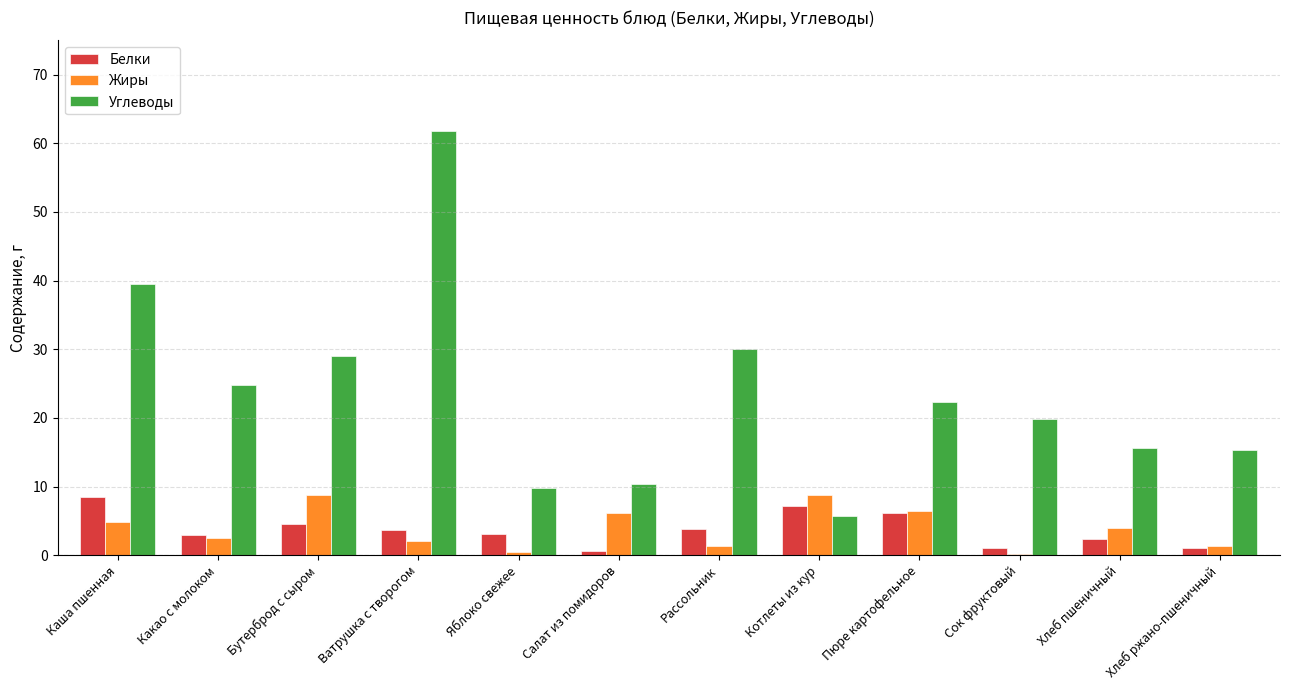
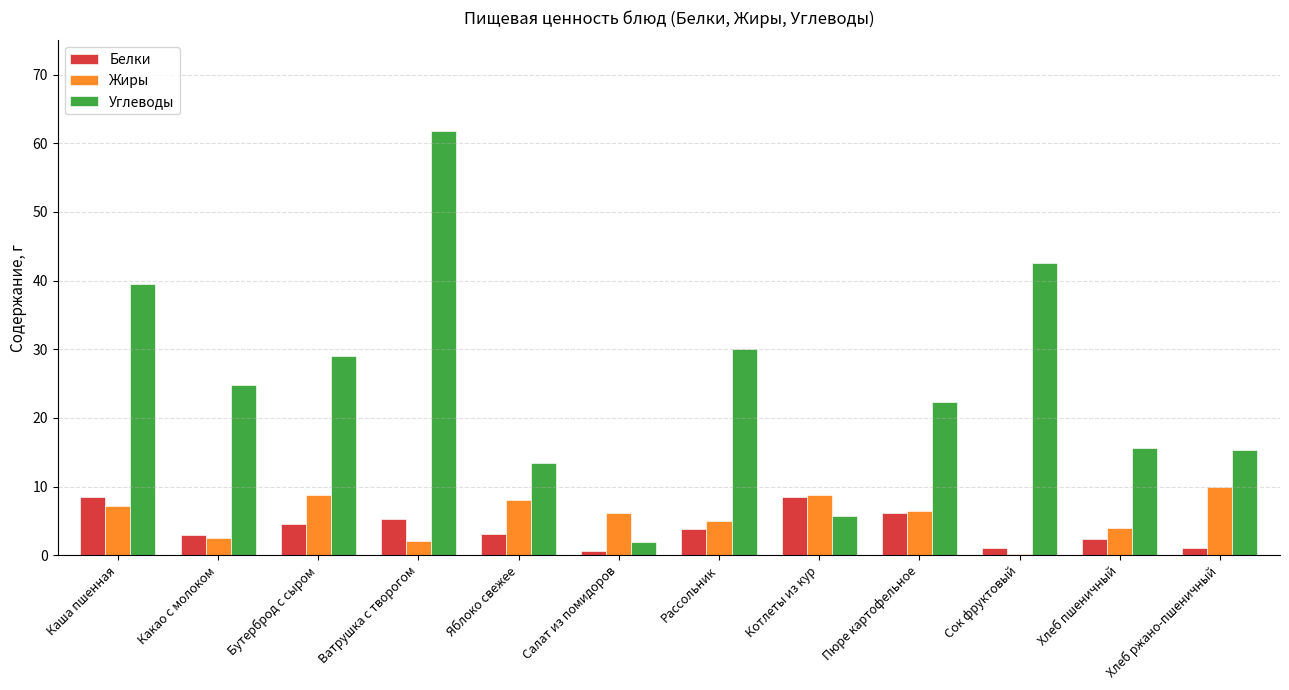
Жиры, Каша пшенная: 5 -> 7
Белки, Ватрушка с творогом: 4 -> 5
Жиры, Яблоко свежее: 0 -> 8
Углеводы, Яблоко свежее: 10 -> 13
Углеводы, Салат из помидоров: 10 -> 2
Жиры, Рассольник: 1 -> 5
Белки, Котлеты из кур: 7 -> 8
Углеводы, Сок фруктовый: 20 -> 43
Жиры, Хлеб ржано-пшеничный: 1 -> 10
